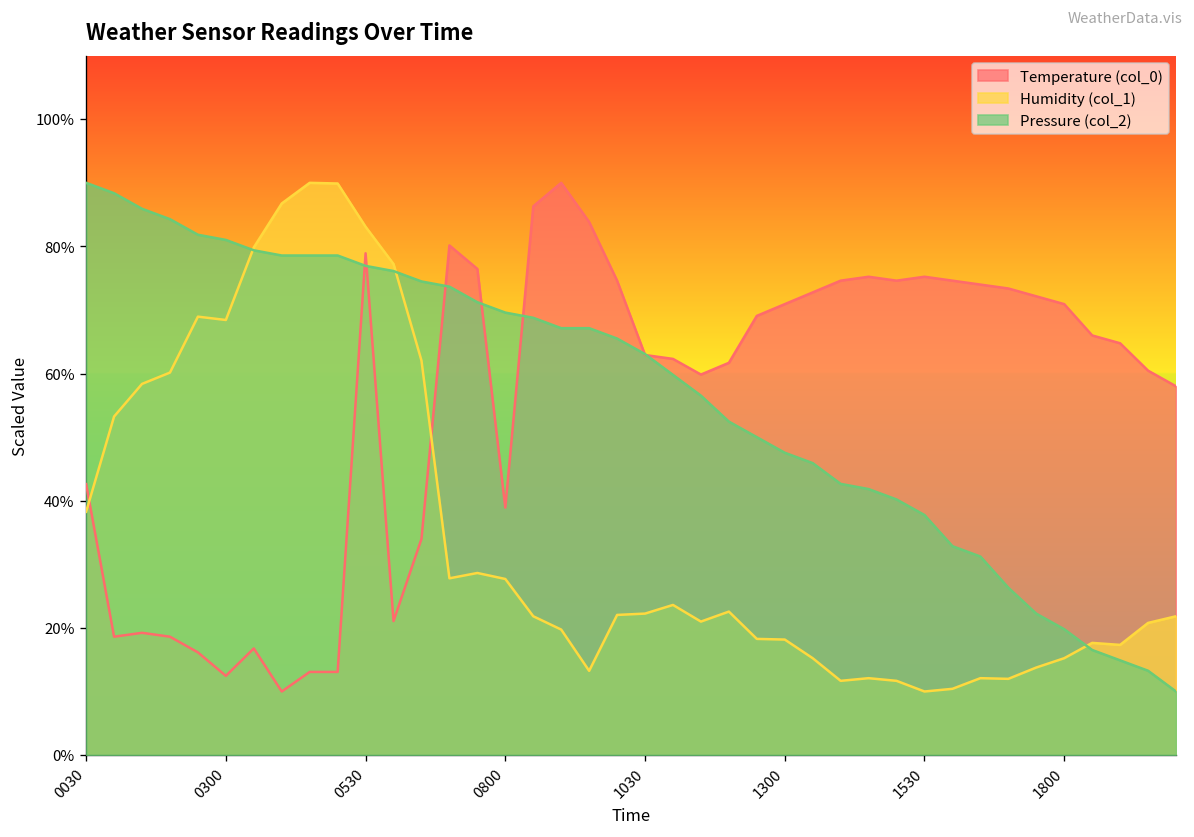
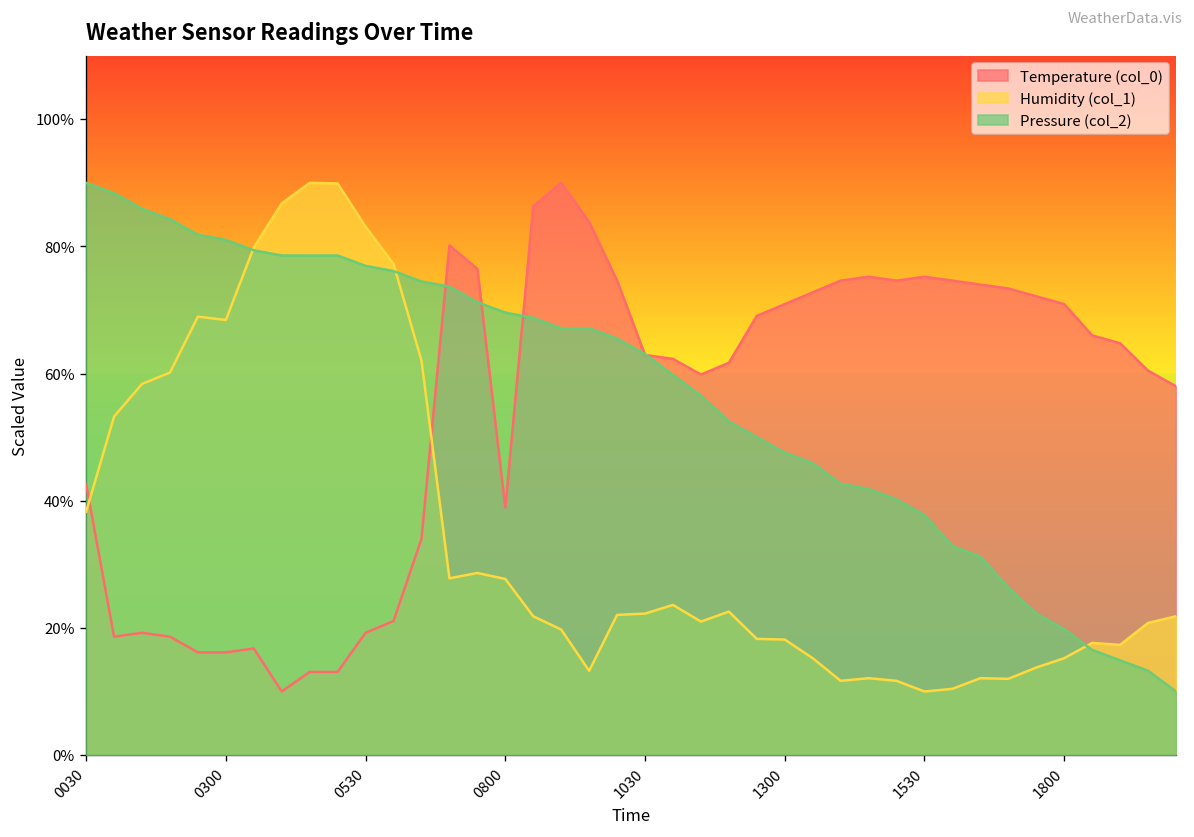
Temperature (col_0), 0300: 12% -> 16%
Temperature (col_0), 0530: 79% -> 19%
